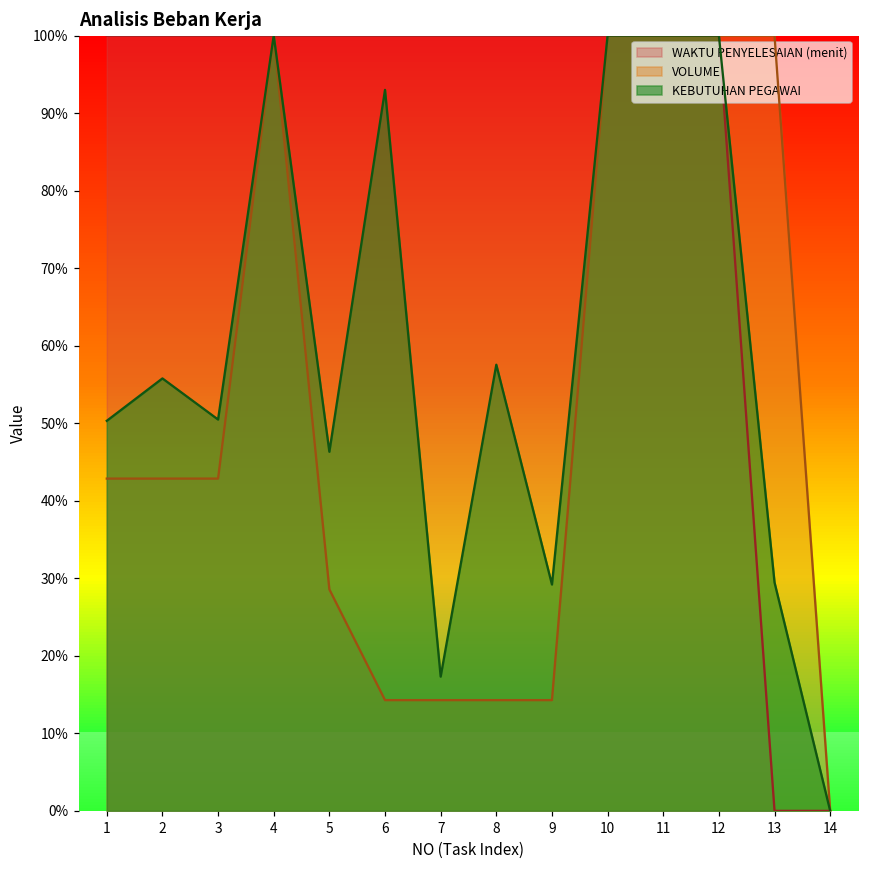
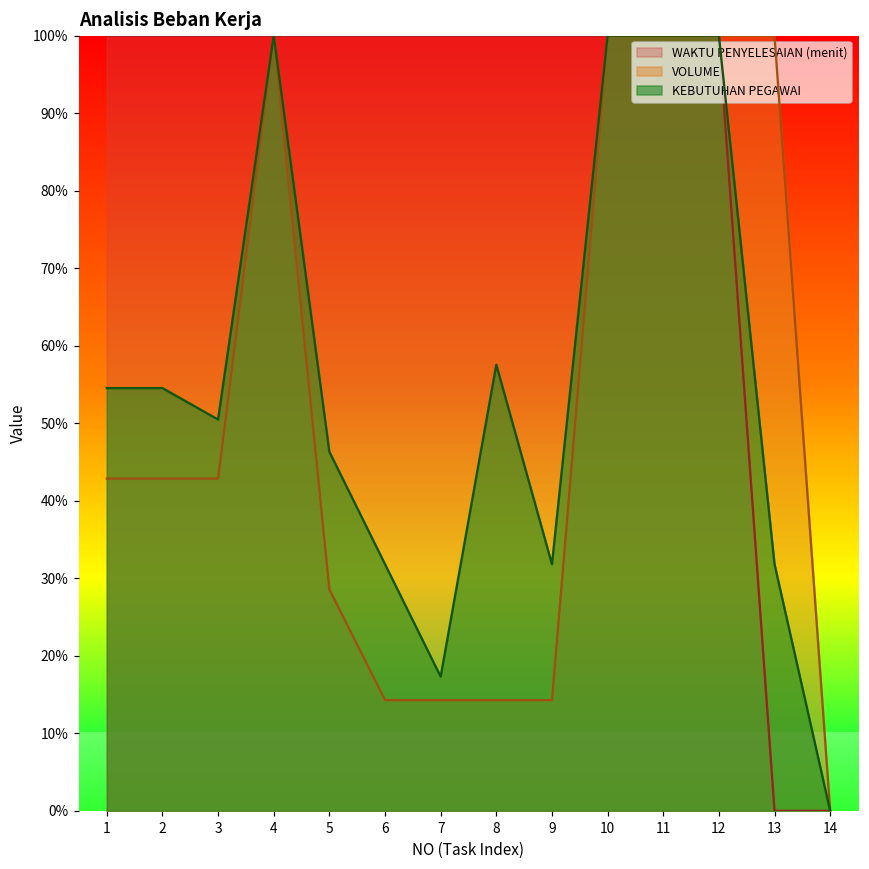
KEBUTUHAN PEGAWAI, 1: 50% -> 55%
KEBUTUHAN PEGAWAI, 2: 56% -> 55%
KEBUTUHAN PEGAWAI, 6: 93% -> 32%
KEBUTUHAN PEGAWAI, 9: 29% -> 32%
KEBUTUHAN PEGAWAI, 13: 29% -> 32%
